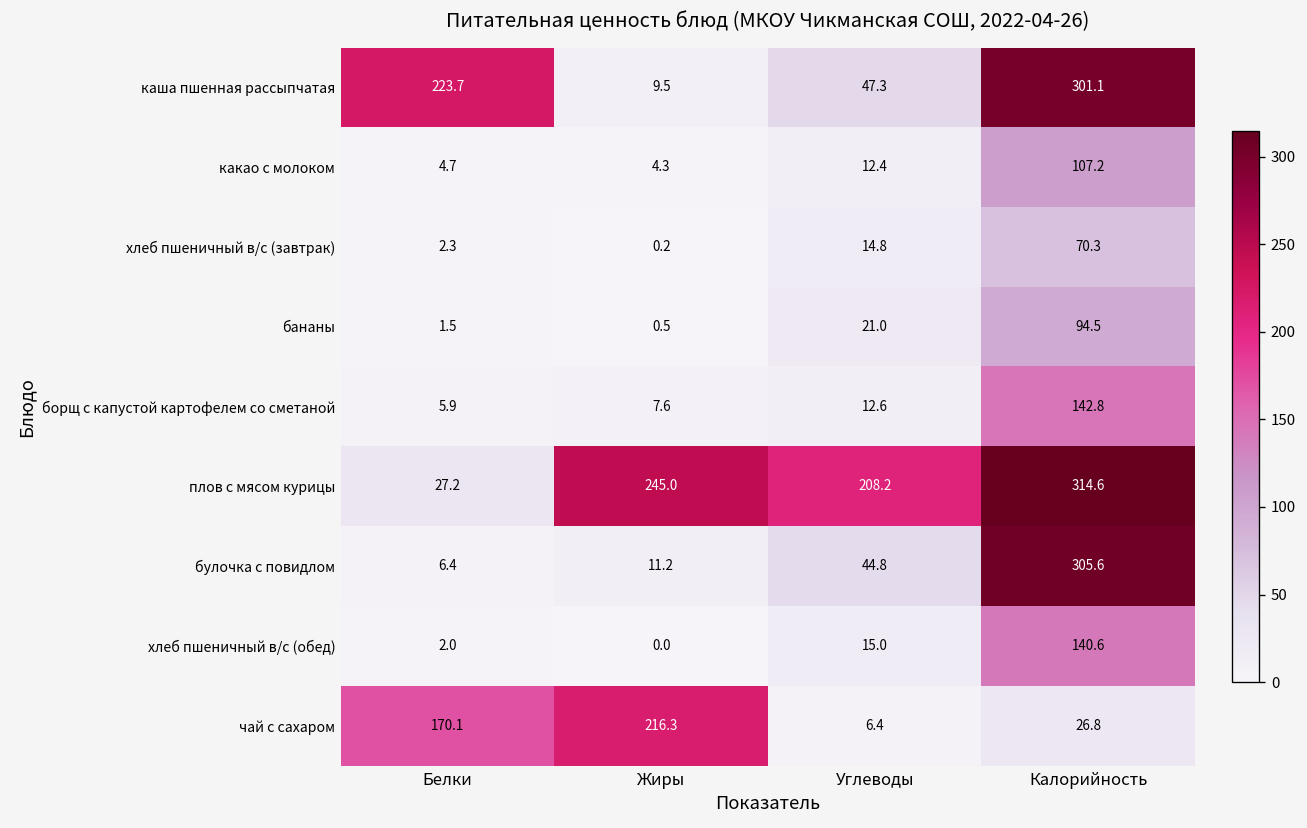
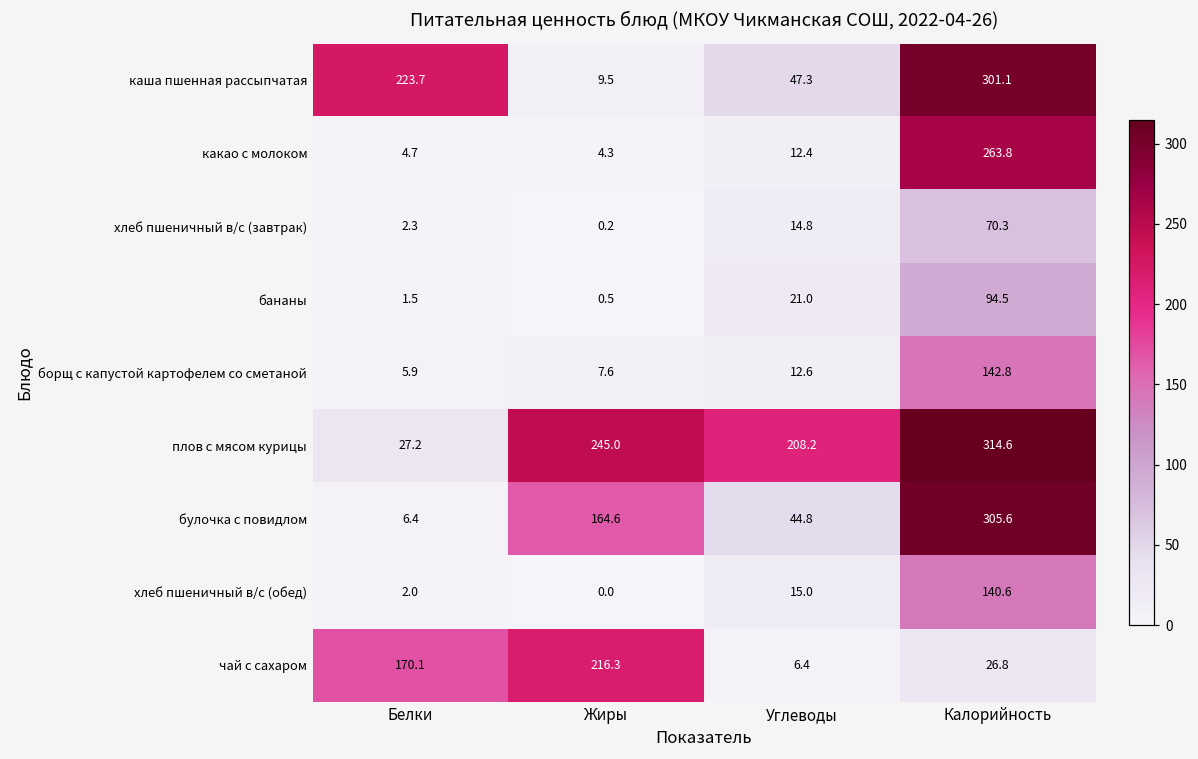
какао с молоком, Калорийность: 107.2 -> 263.8
булочка с повидлом, Жиры: 11.2 -> 164.6
